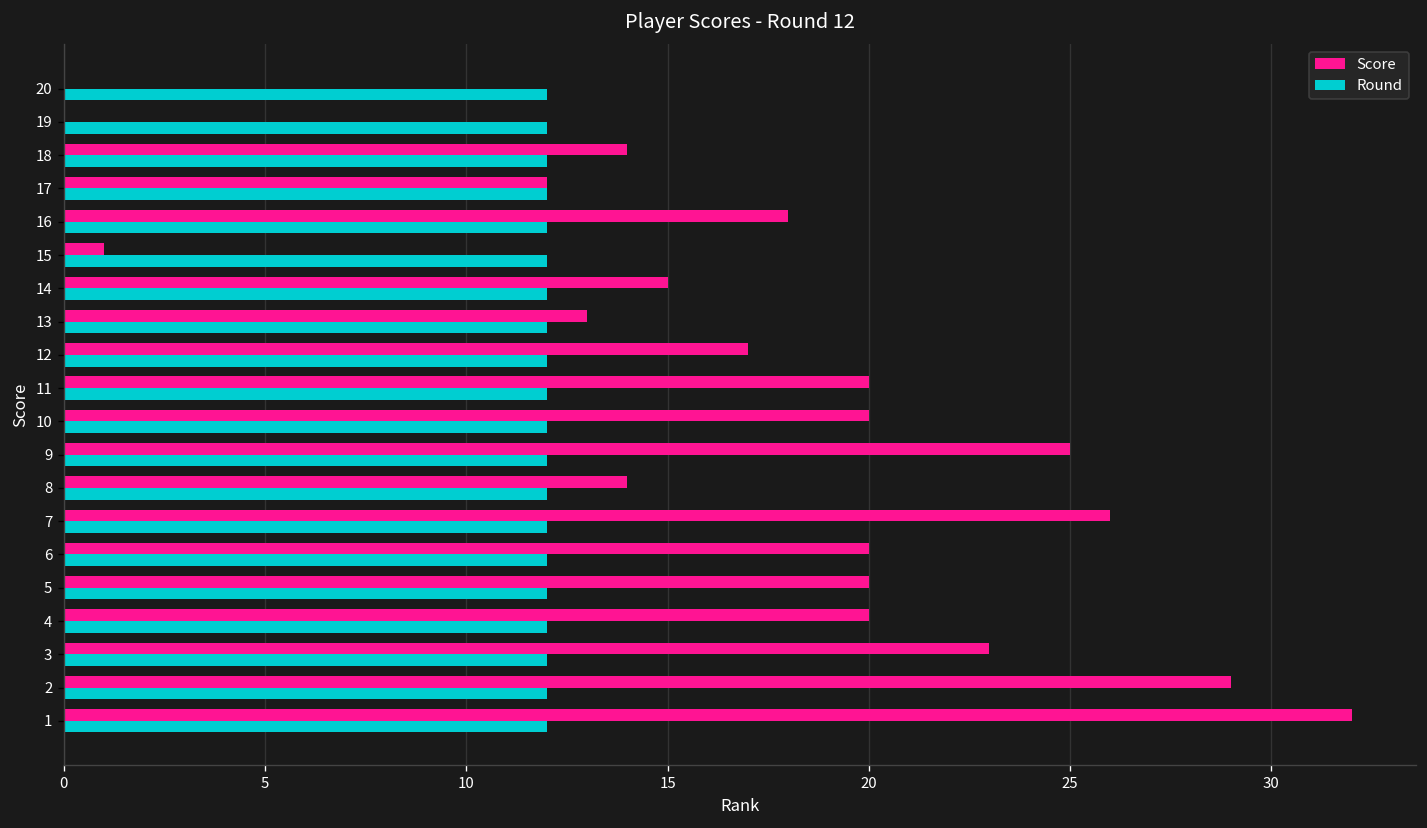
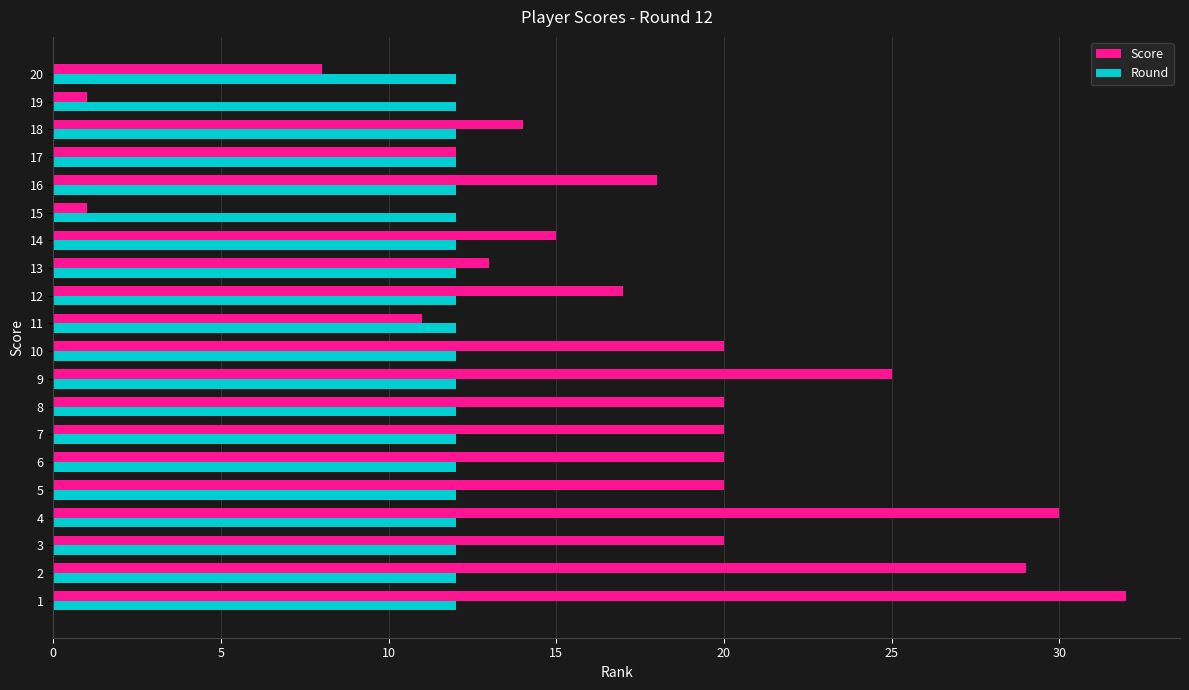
Score, 20: 0 -> 8
Score, 19: 0 -> 1
Score, 11: 20 -> 11
Score, 8: 14 -> 20
Score, 7: 26 -> 20
Score, 4: 20 -> 30
Score, 3: 23 -> 20
